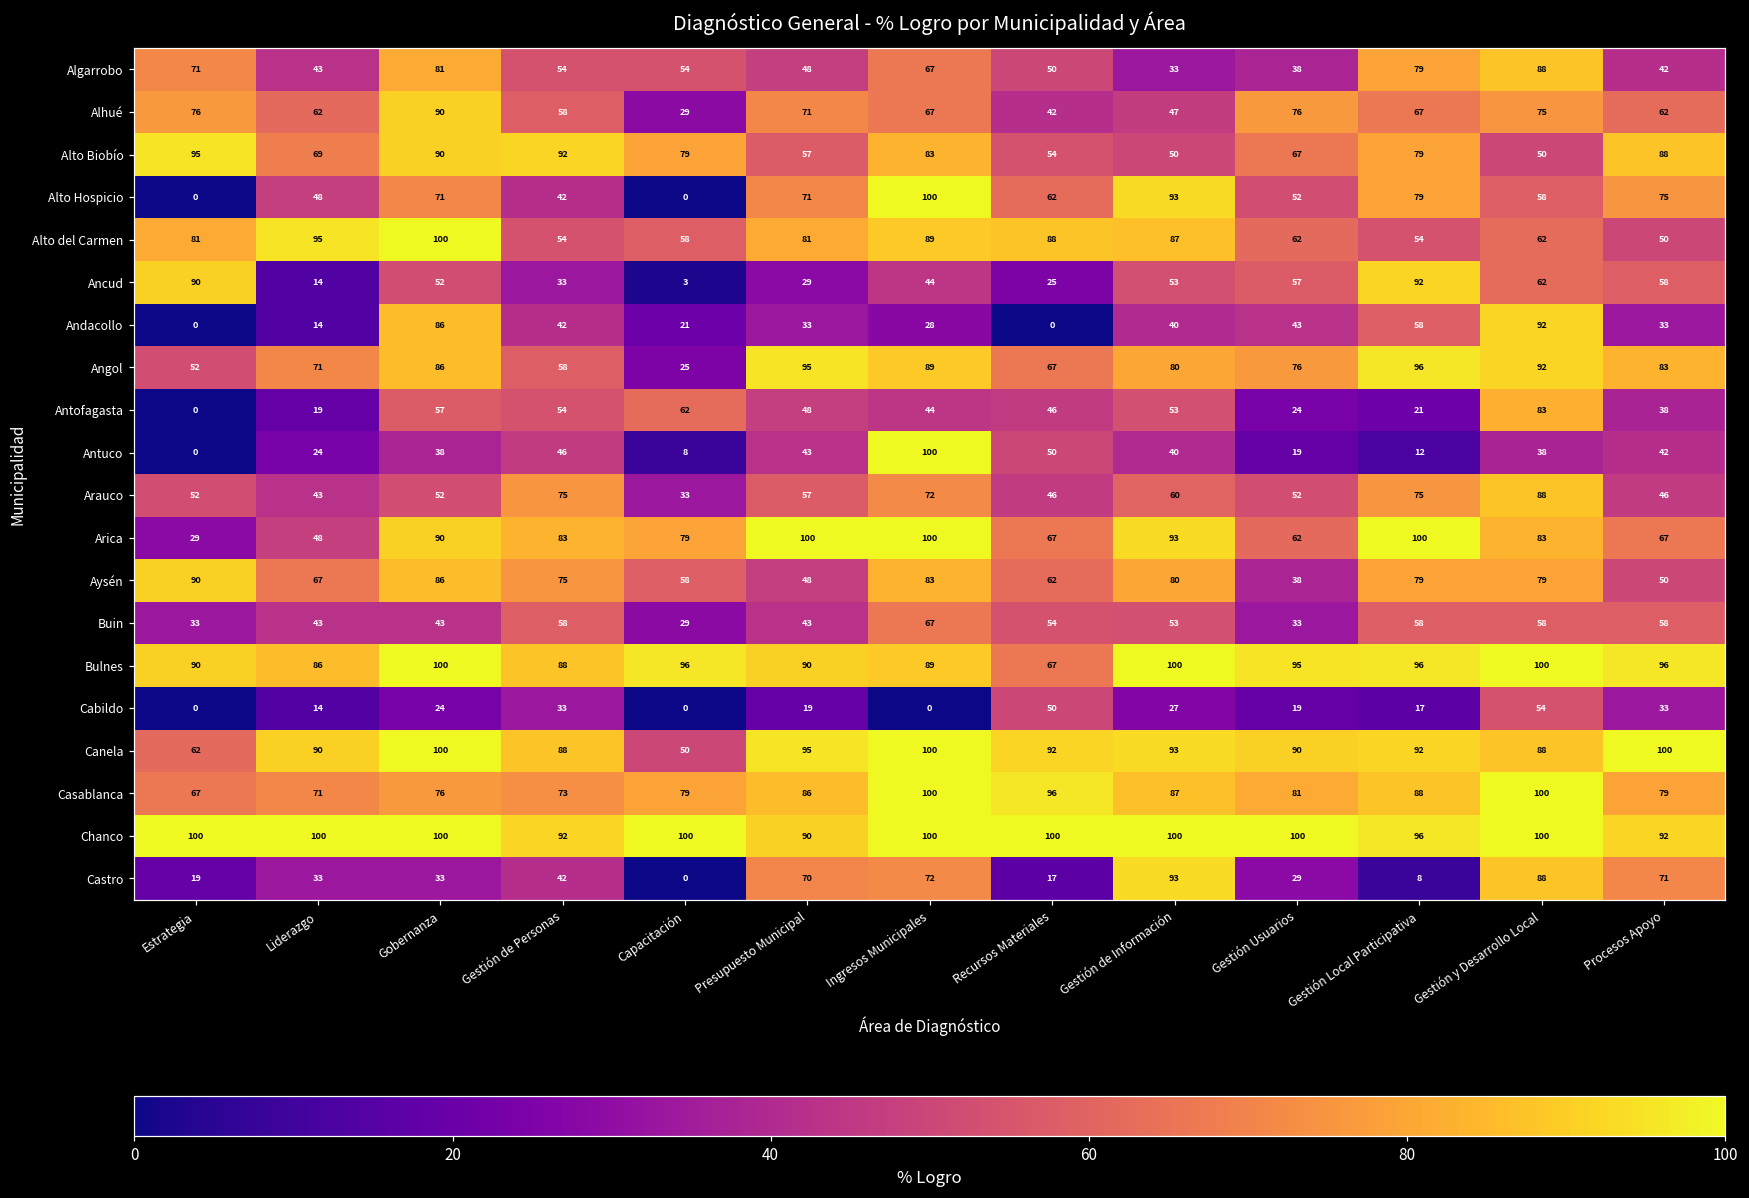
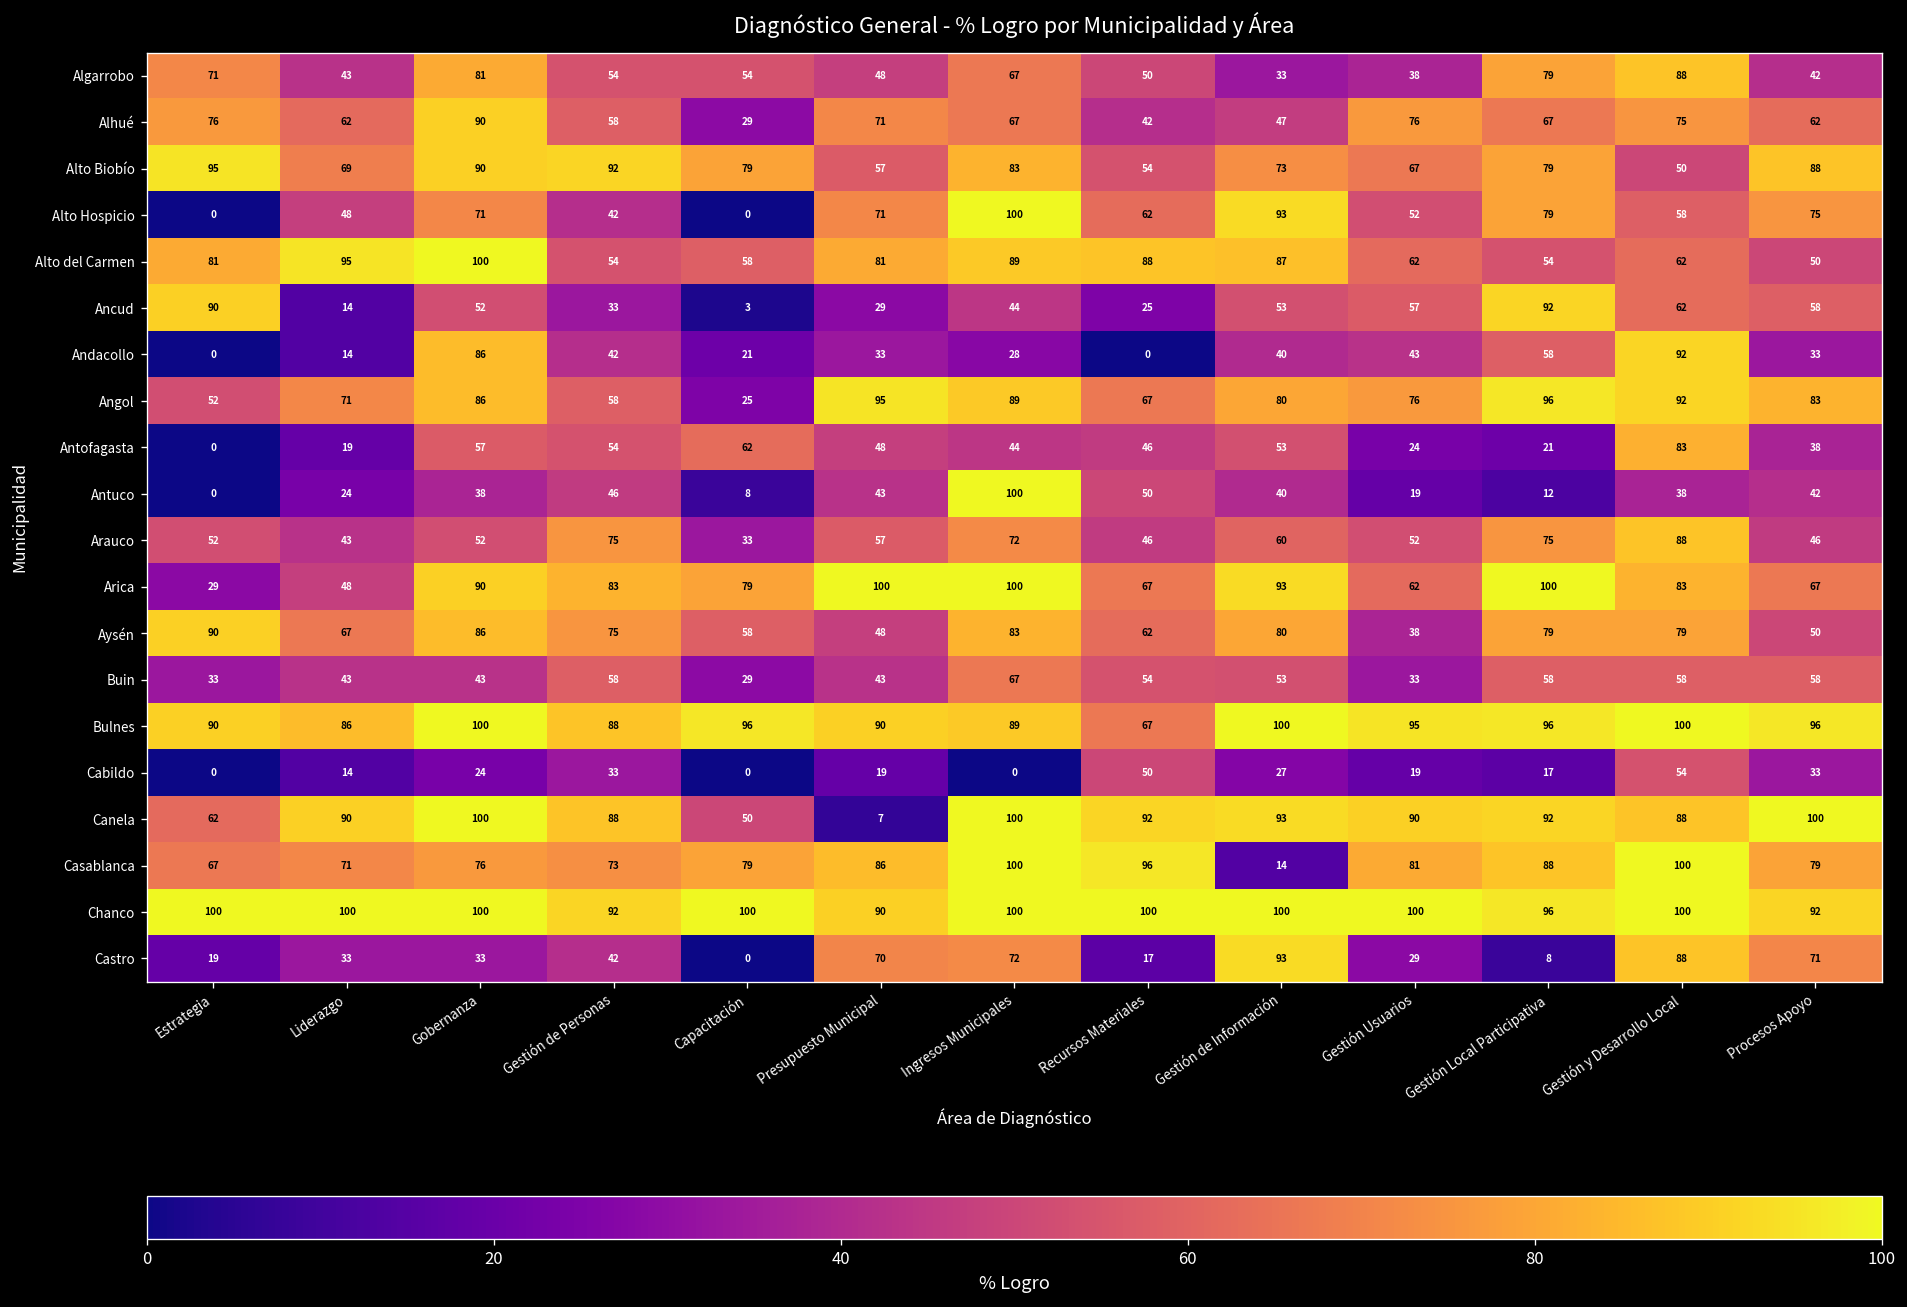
Alto Biobío, Gestión de Información: 50 -> 73
Canela, Presupuesto Municipal: 95 -> 7
Casablanca, Gestión de Información: 87 -> 14
